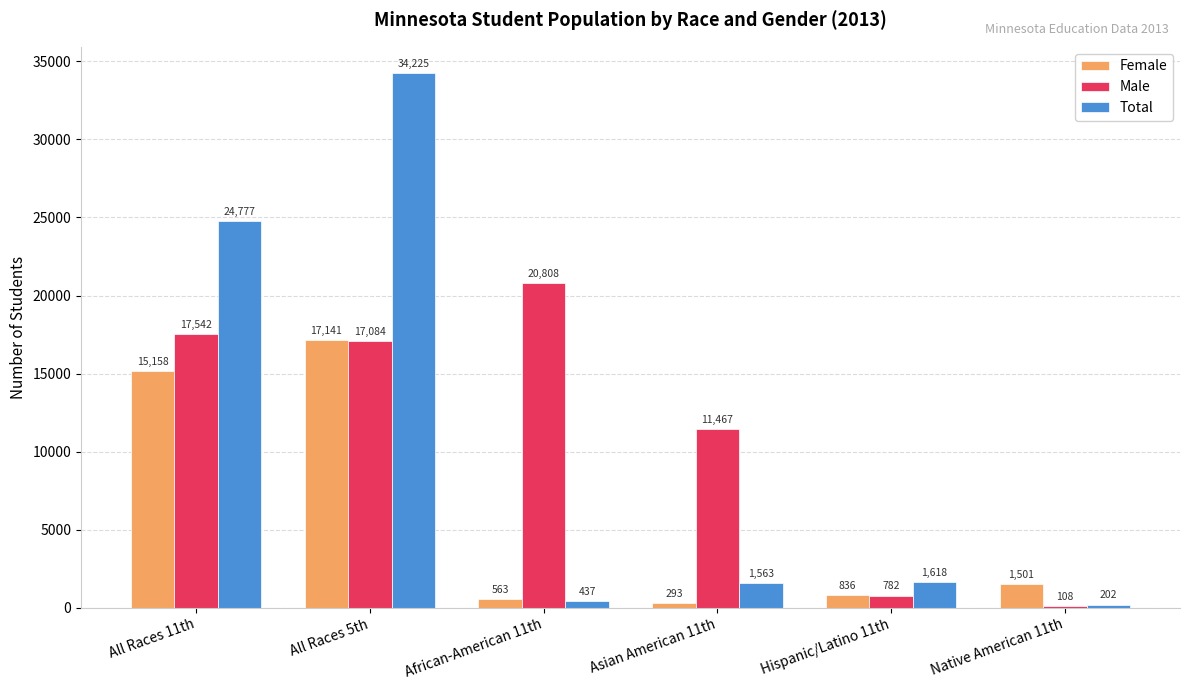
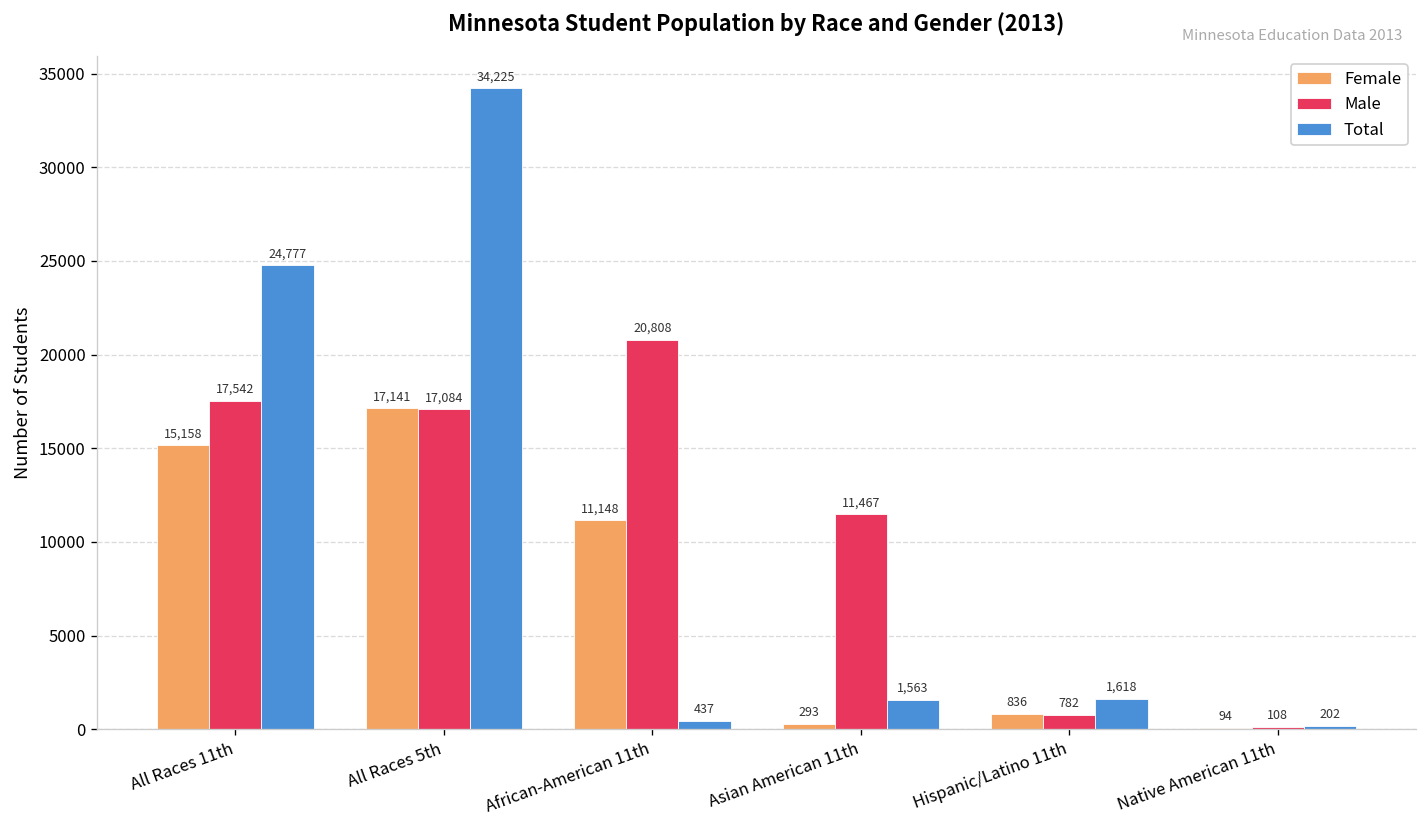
Female, African-American 11th: 563 -> 11,148
Female, Native American 11th: 1,501 -> 94
